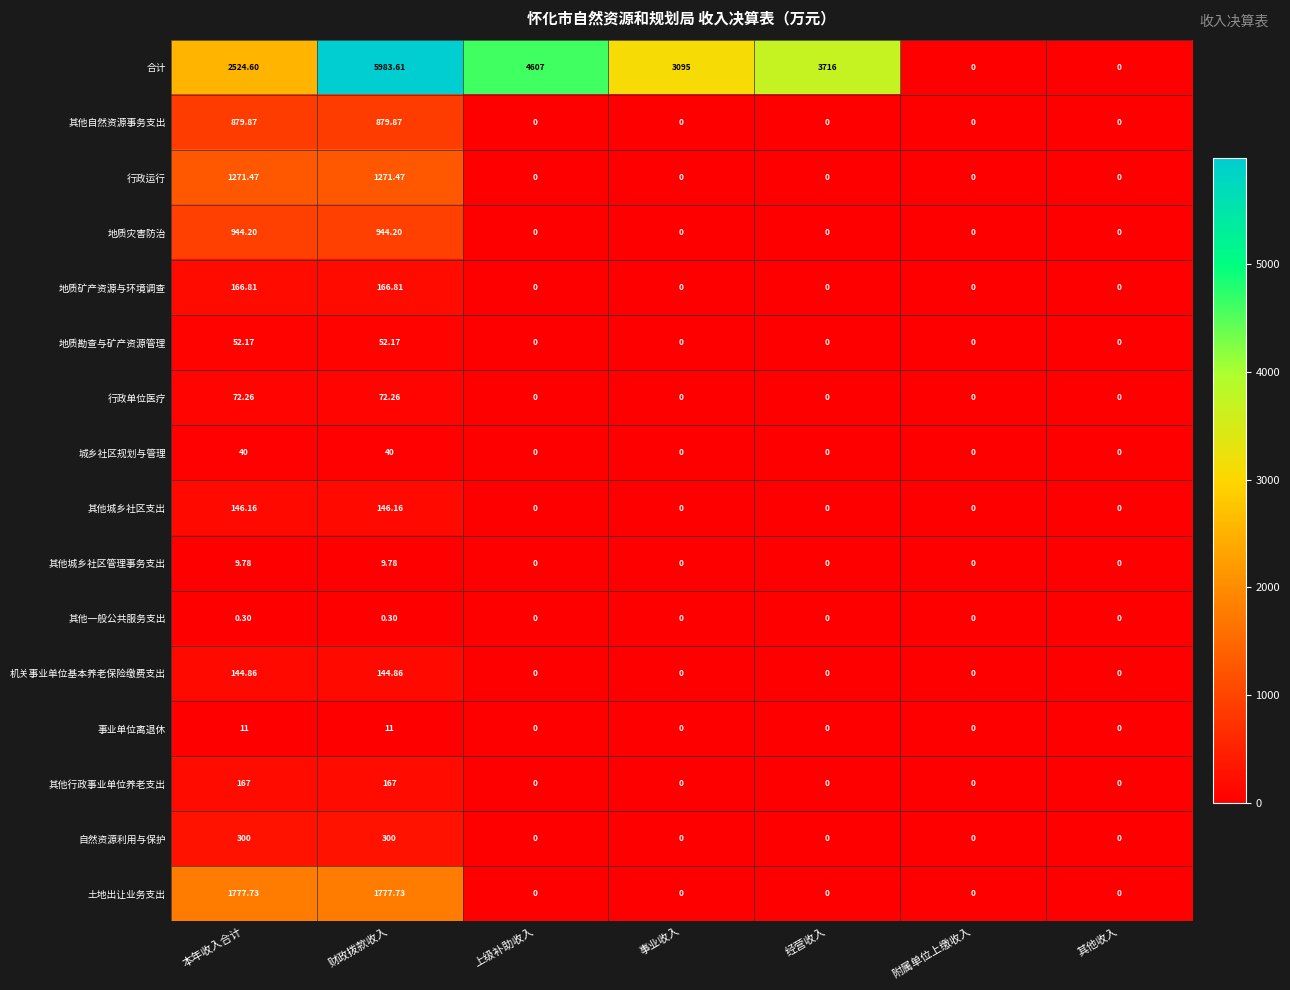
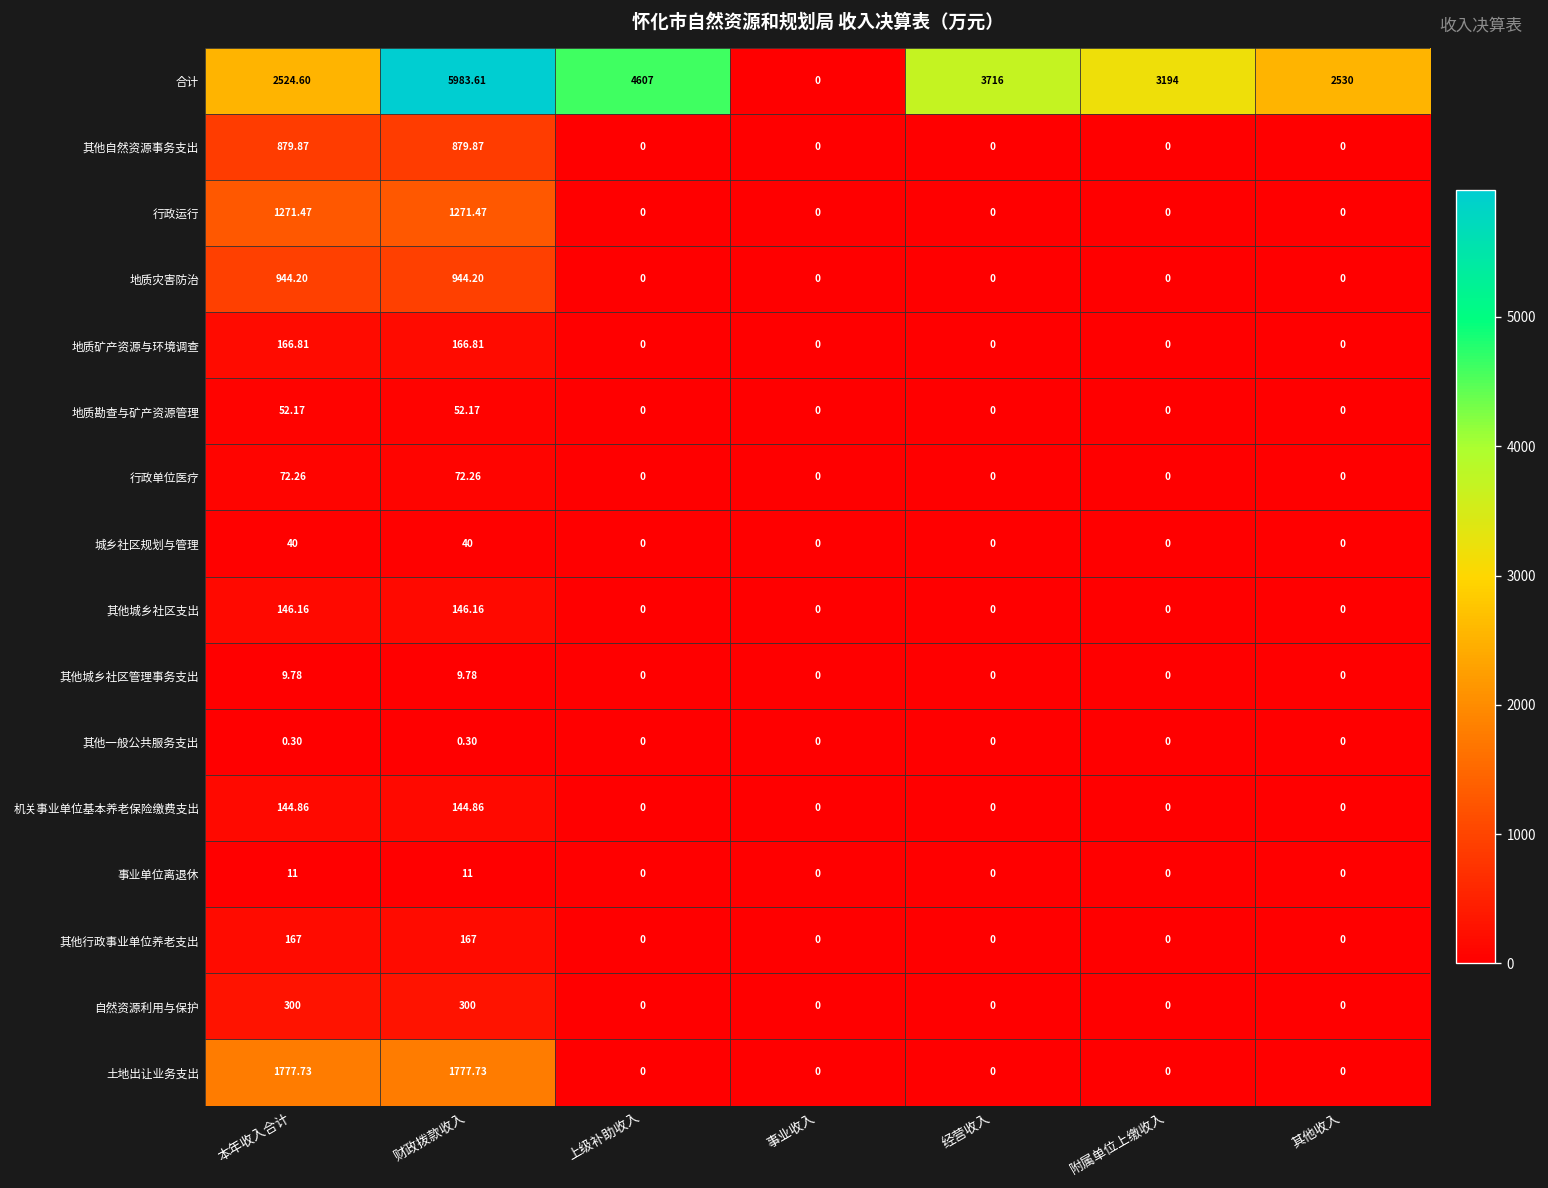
合计, 事业收入: 3095 -> 0
合计, 附属单位上缴收入: 0 -> 3194
合计, 其他收入: 0 -> 2530
